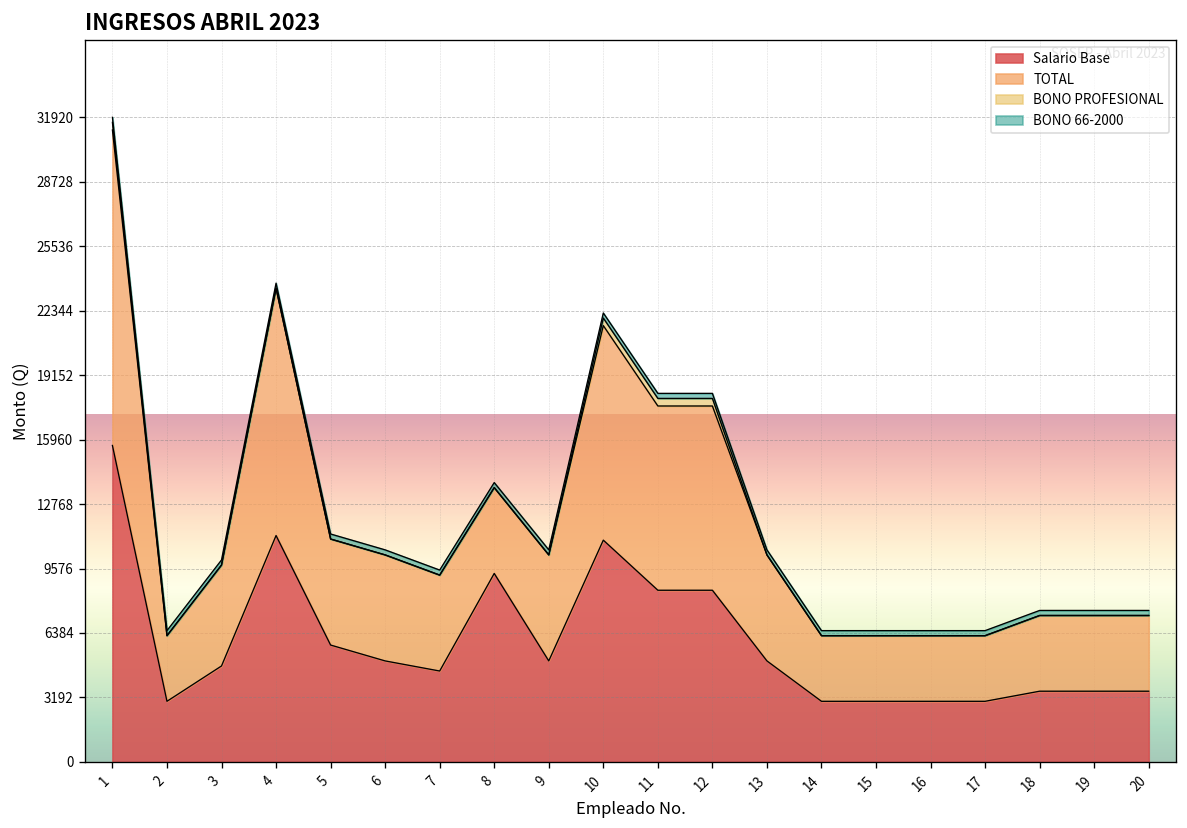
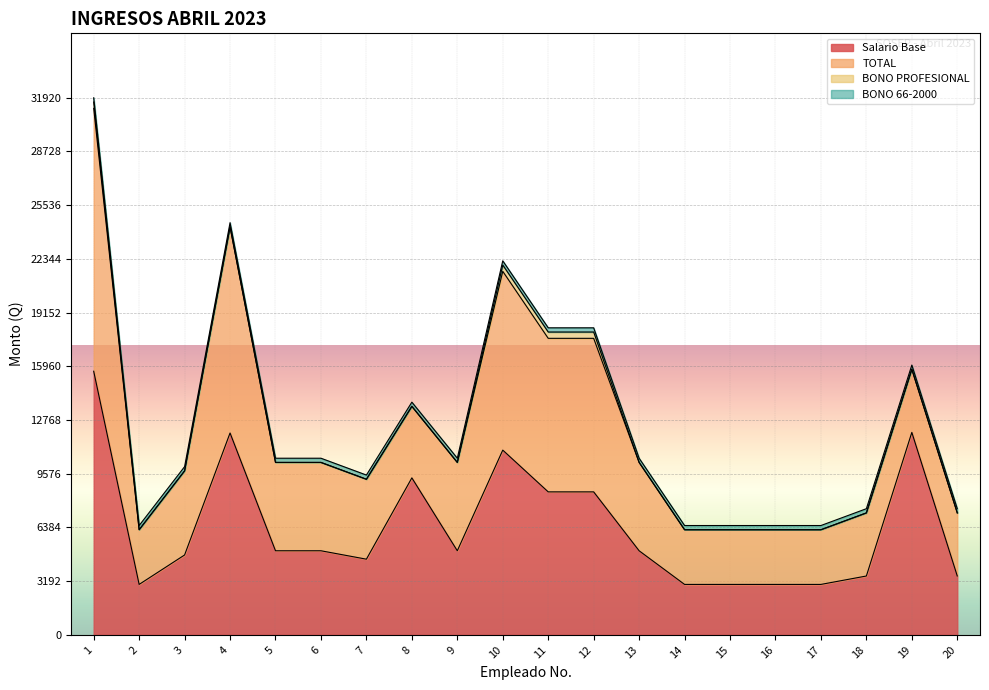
Salario Base, 4: 11200 -> 12000
Salario Base, 5: 5800 -> 5000
Salario Base, 19: 3500 -> 12000
